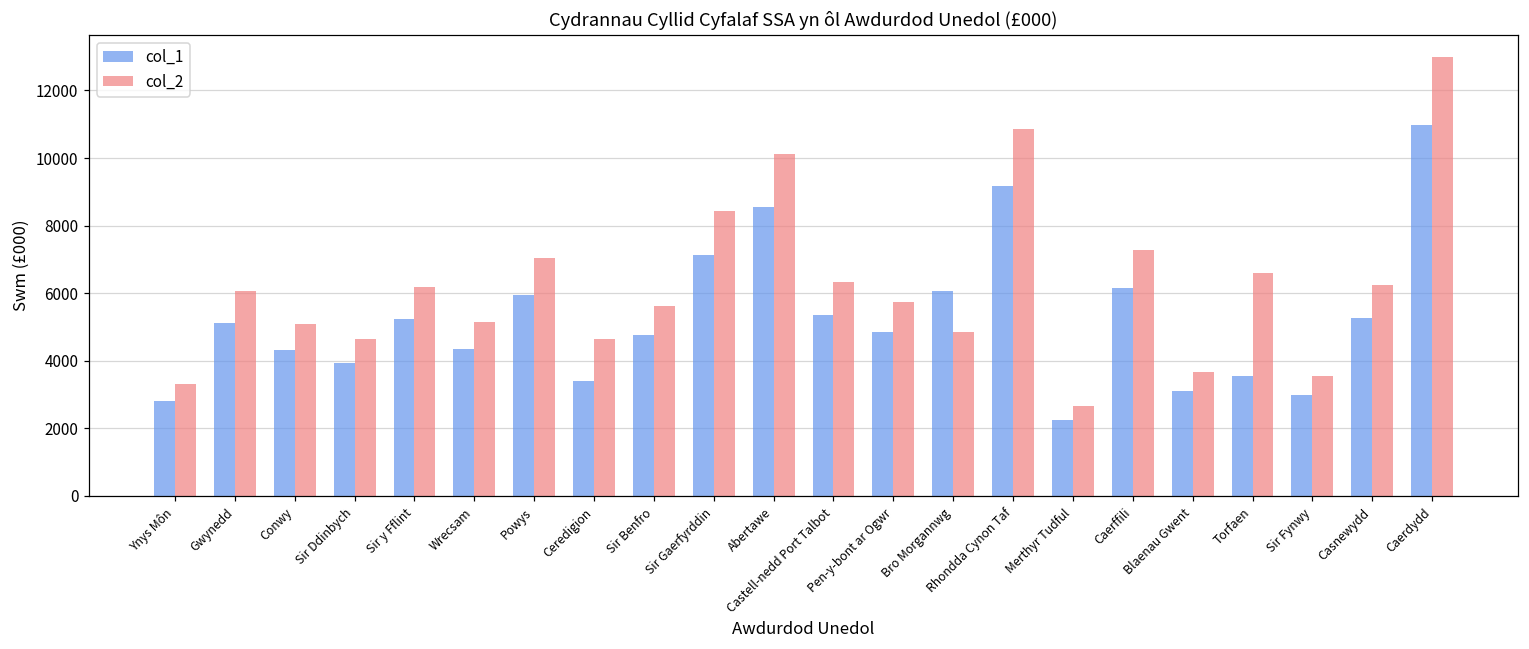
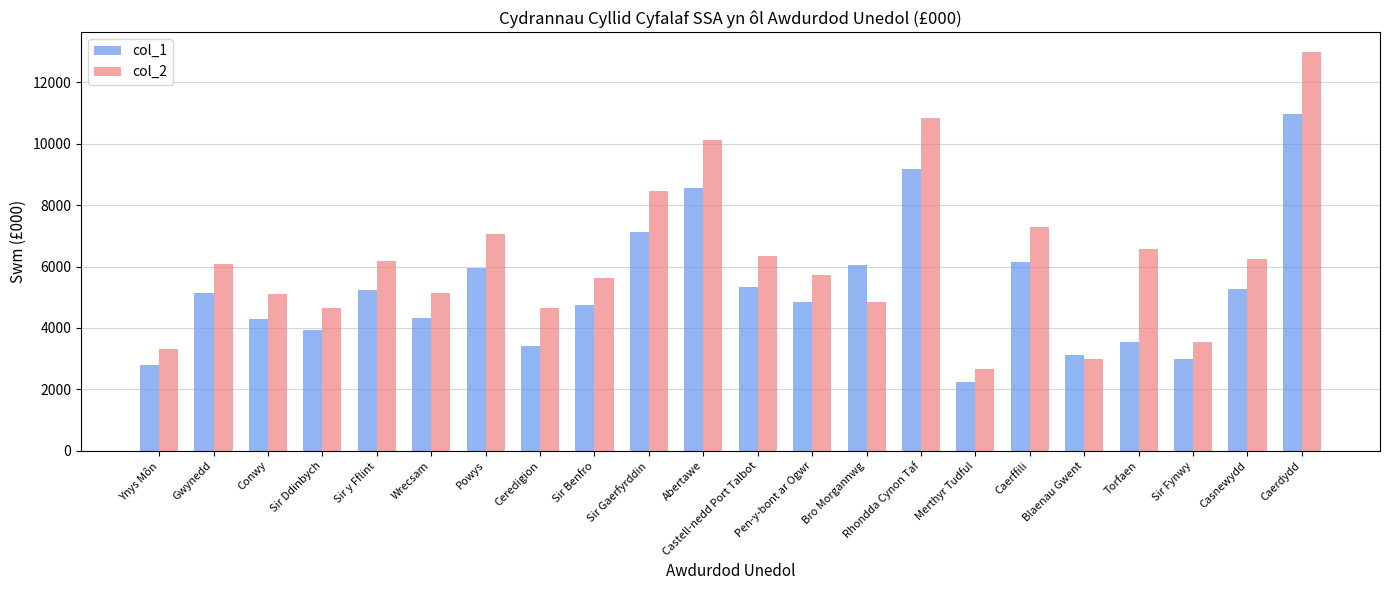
col_2, Blaenau Gwent: 3700 -> 3000
